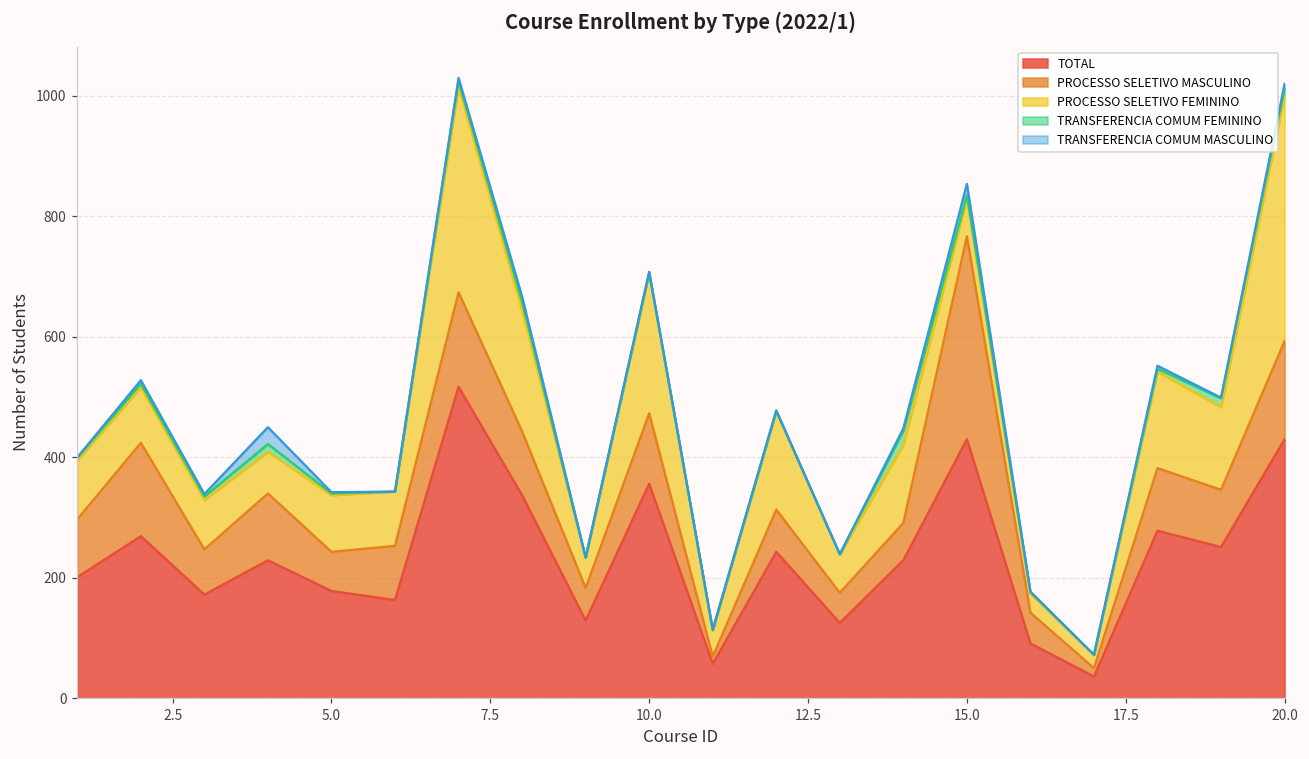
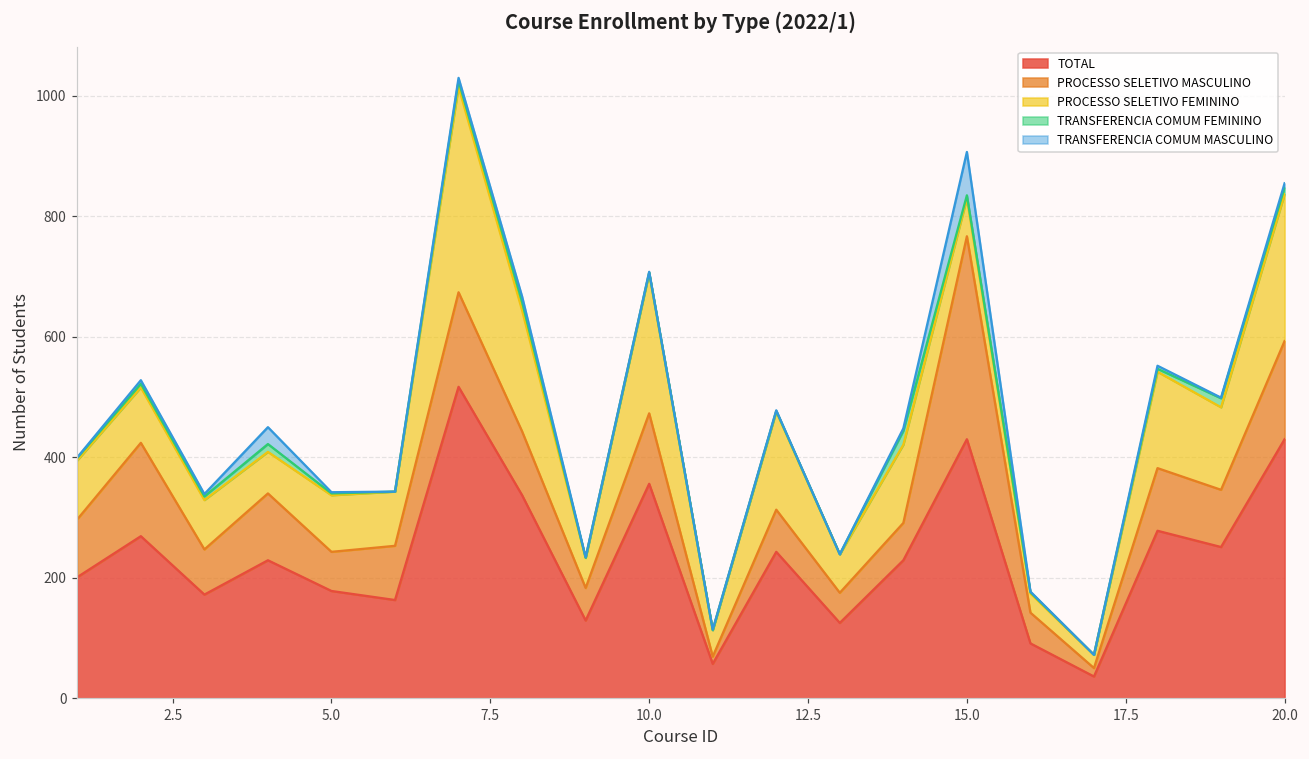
TRANSFERENCIA COMUM MASCULINO, 15.0: 20 -> 70
PROCESSO SELETIVO FEMININO, 20.0: 410 -> 240
